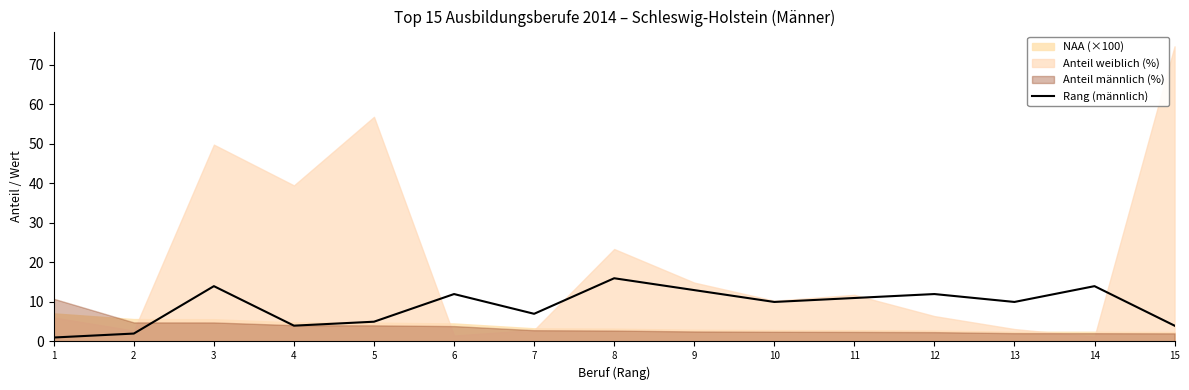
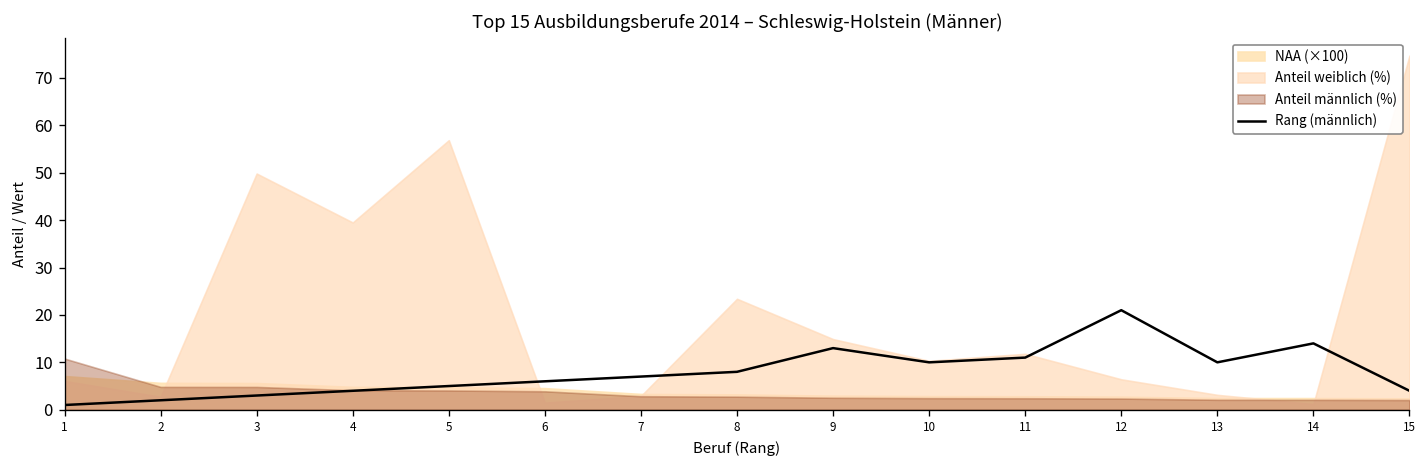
Rang (männlich), 3: 14 -> 3
Rang (männlich), 6: 12 -> 6
Rang (männlich), 8: 16 -> 8
Rang (männlich), 12: 12 -> 21
